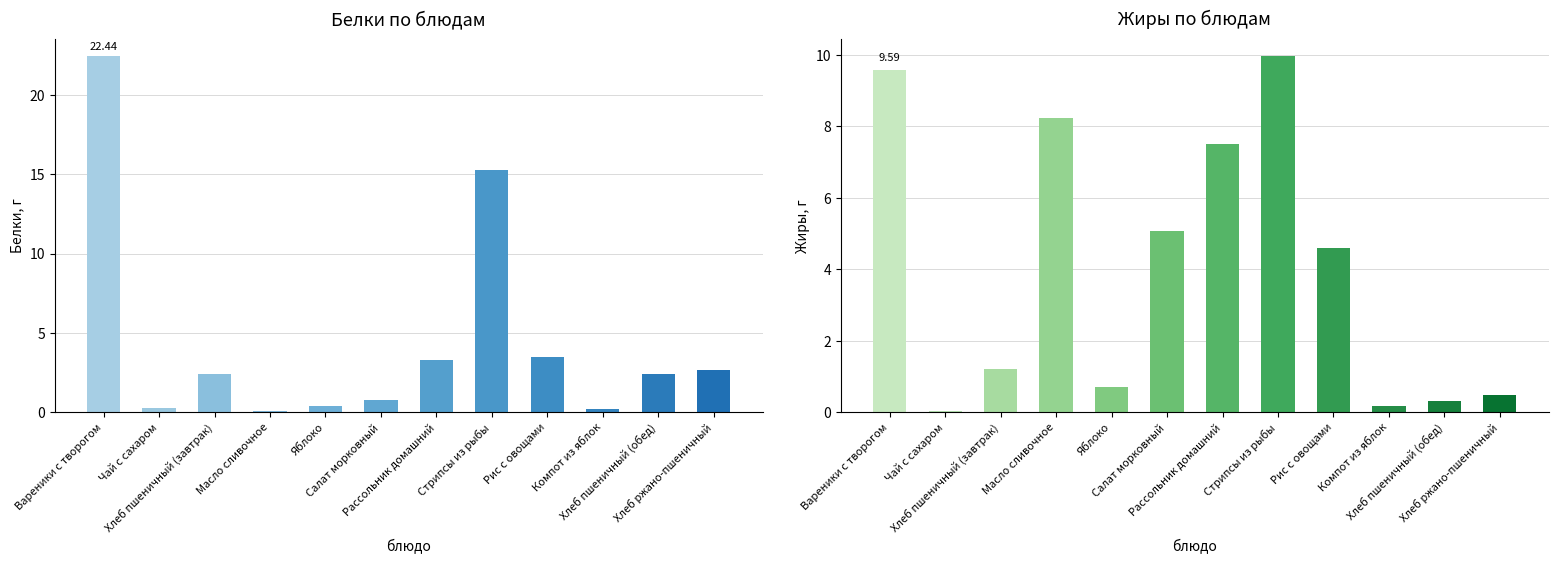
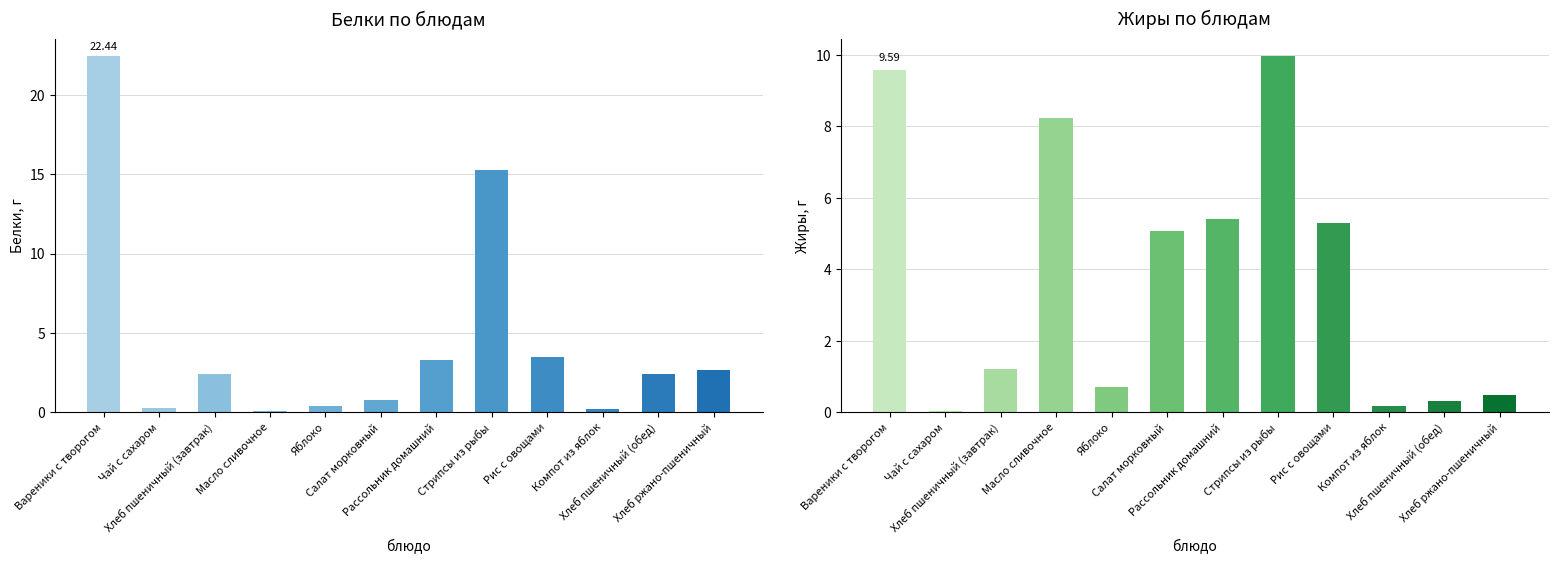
Жиры по блюдам, Рассольник домашний: 7.5 -> 5.4
Жиры по блюдам, Рис с овощами: 4.6 -> 5.3
